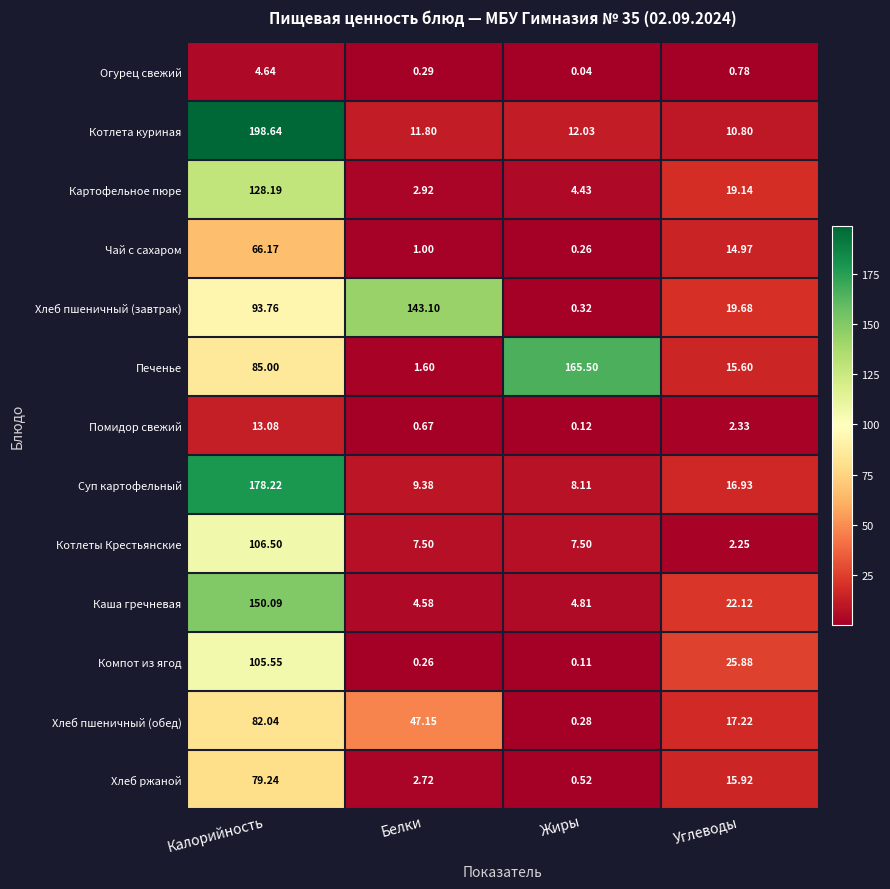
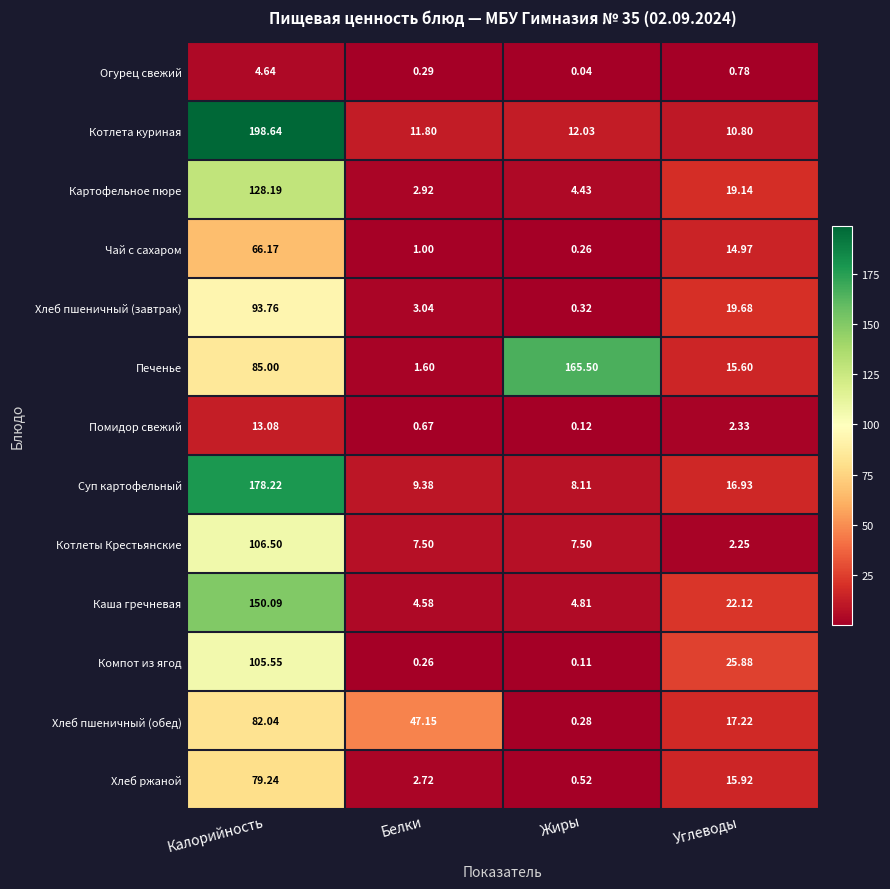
Хлеб пшеничный (завтрак), Белки: 143.10 -> 3.04
